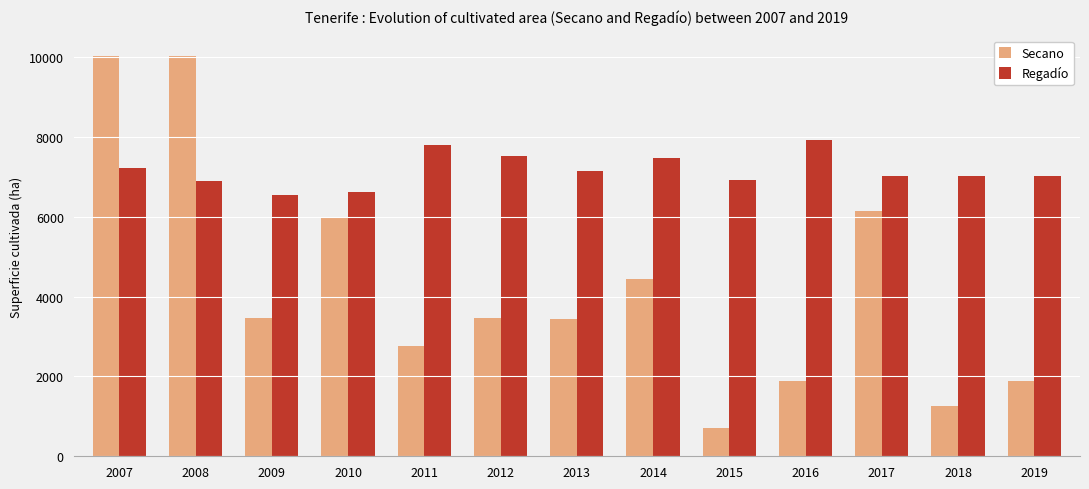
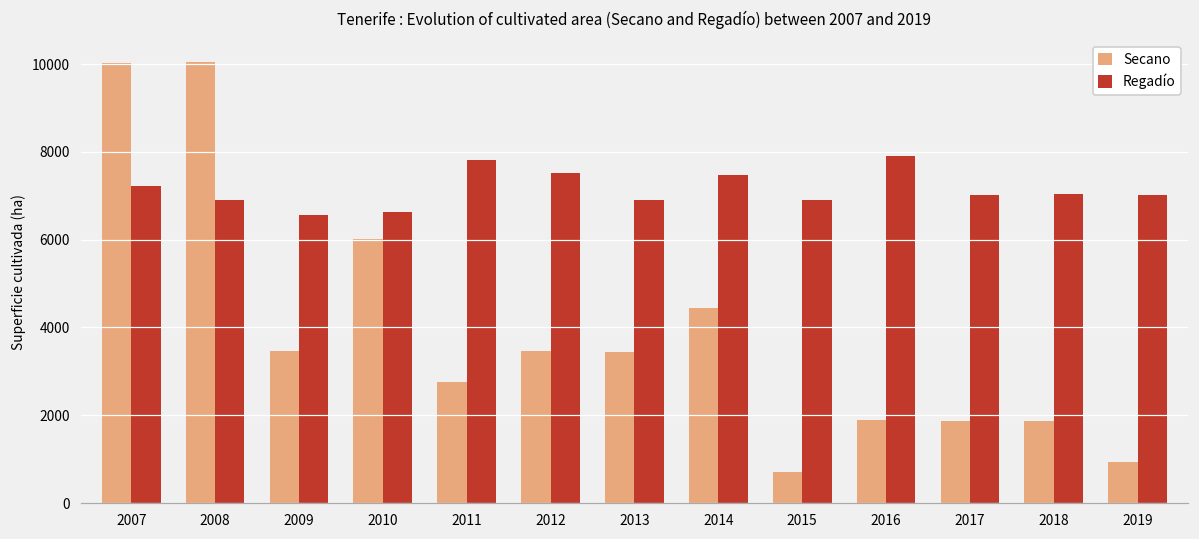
Regadío, 2013: 7100 -> 6900
Secano, 2017: 6100 -> 1900
Secano, 2018: 1300 -> 1900
Secano, 2019: 1900 -> 900
